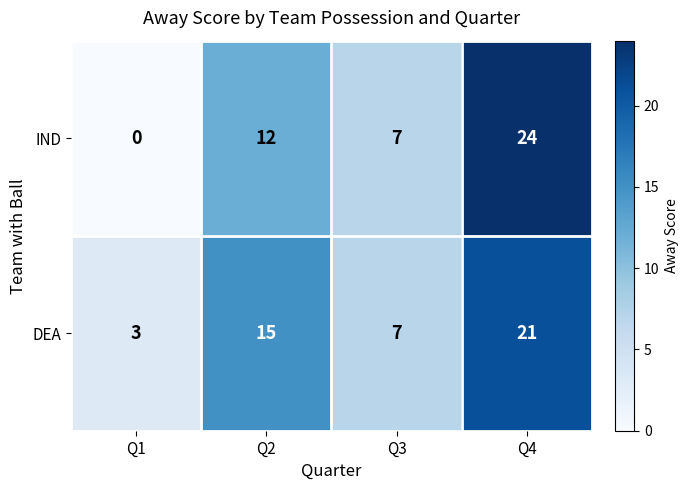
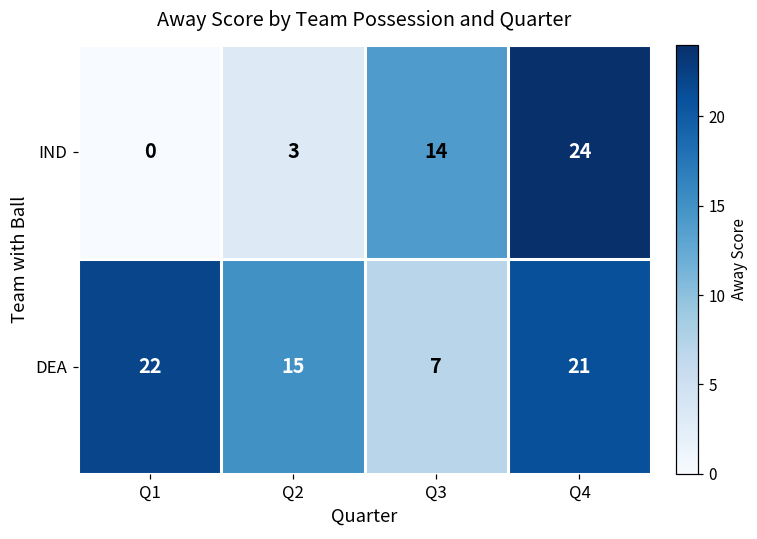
IND, Q2: 12 -> 3
IND, Q3: 7 -> 14
DEA, Q1: 3 -> 22
